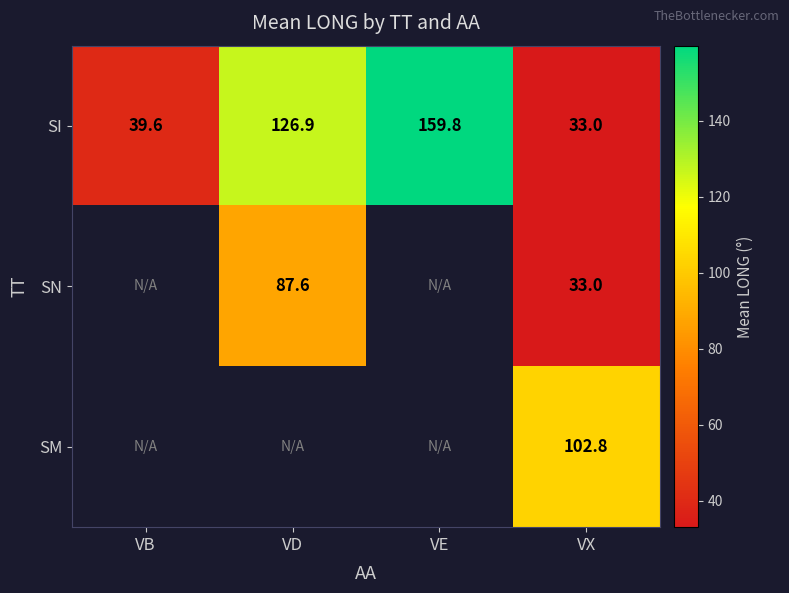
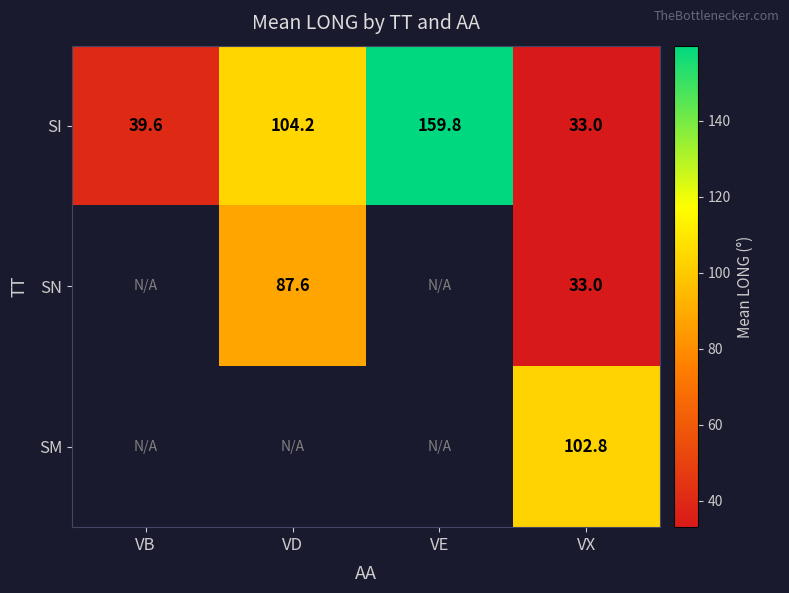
SI, VD: 126.9 -> 104.2
